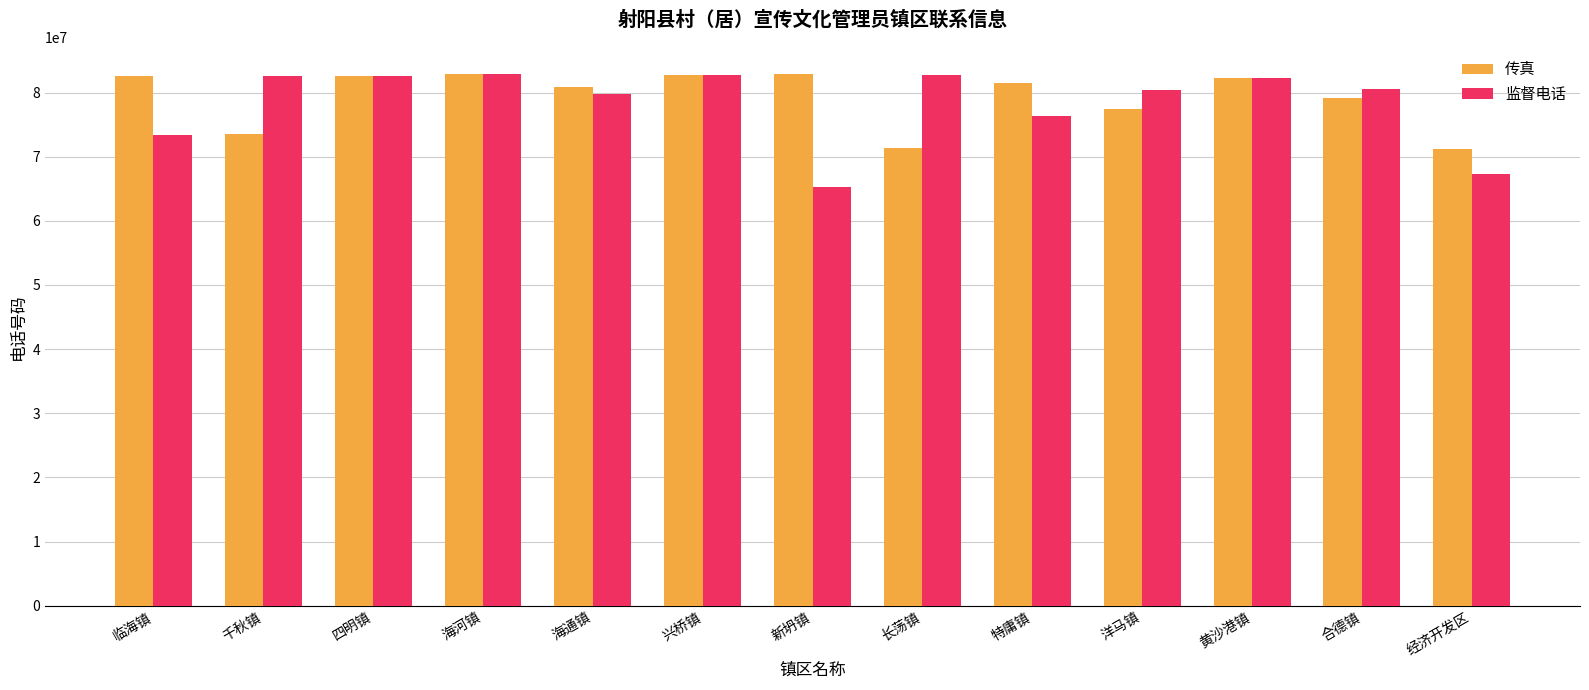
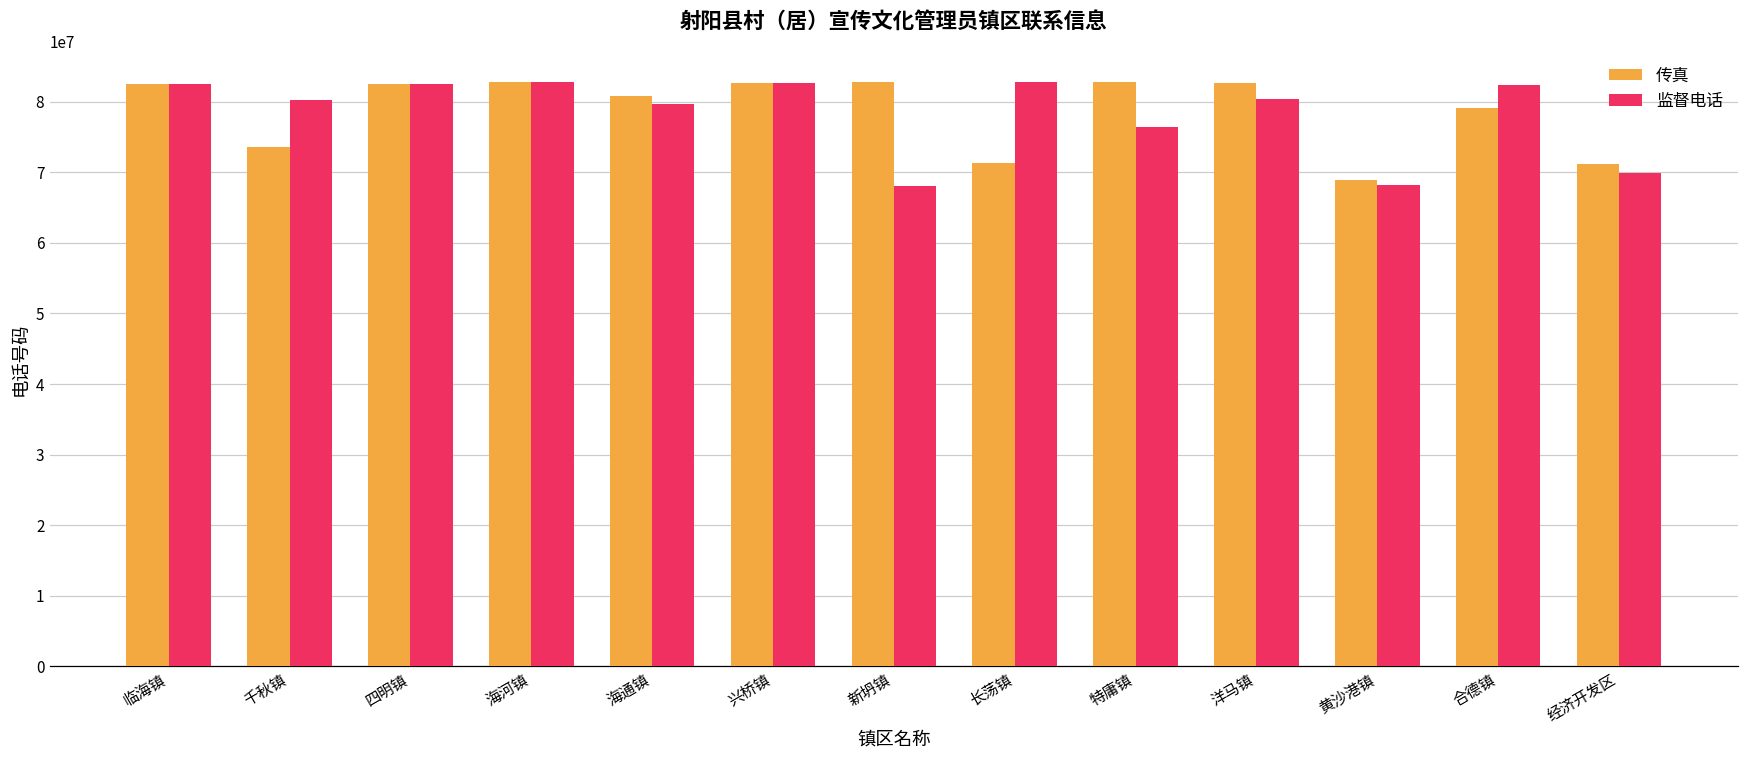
监督电话, 临海镇: 73000000 -> 83000000
监督电话, 千秋镇: 83000000 -> 80000000
监督电话, 新坍镇: 65000000 -> 68000000
传真, 特庸镇: 81000000 -> 83000000
传真, 洋马镇: 77000000 -> 83000000
传真, 黄沙港镇: 82000000 -> 69000000
监督电话, 黄沙港镇: 82000000 -> 68000000
监督电话, 合德镇: 81000000 -> 82000000
监督电话, 经济开发区: 67000000 -> 70000000
